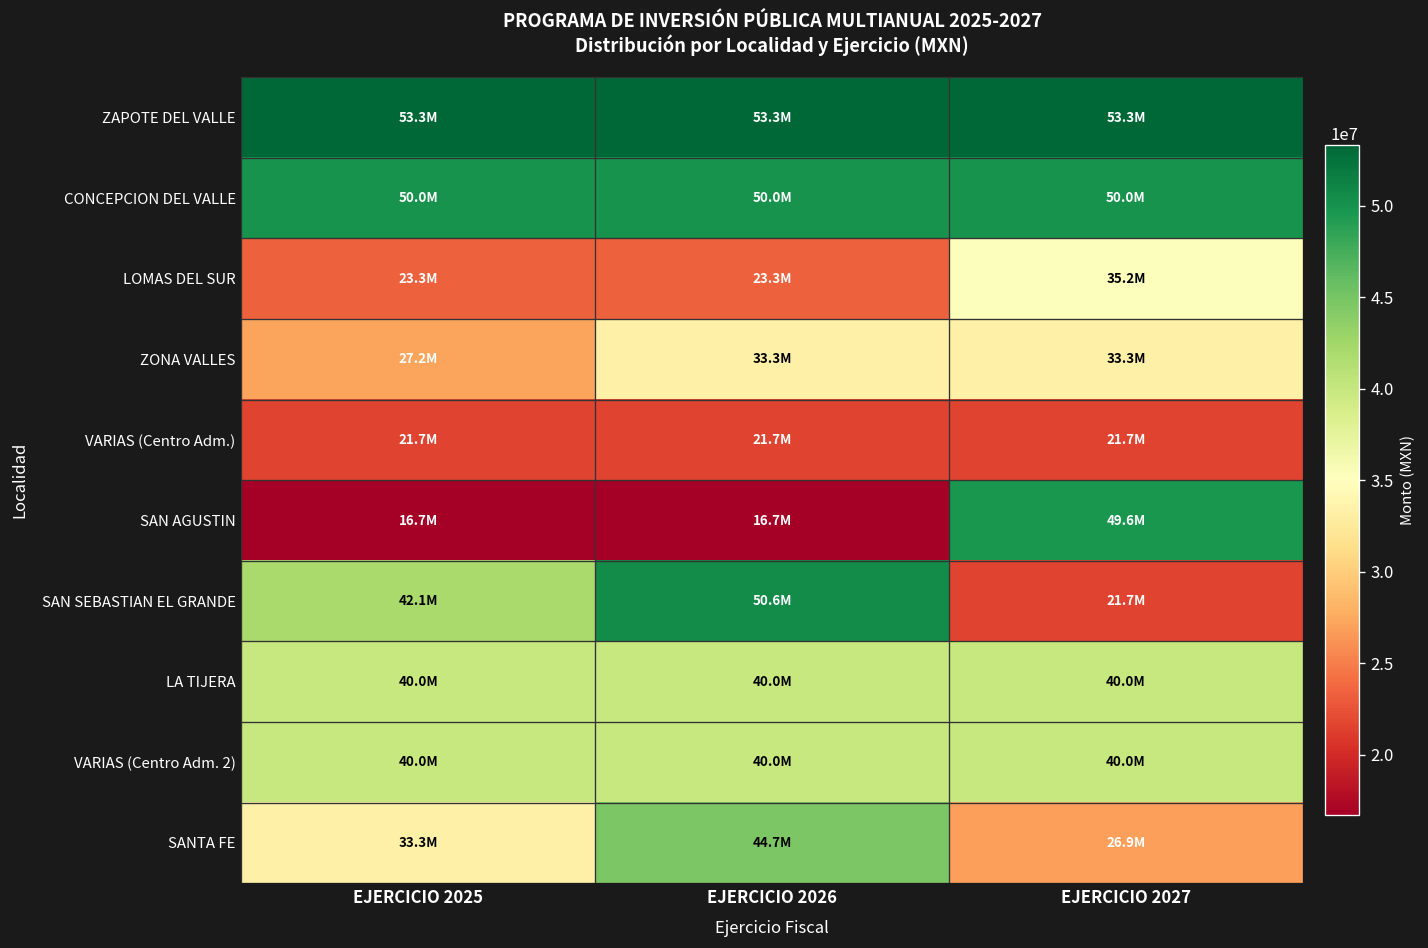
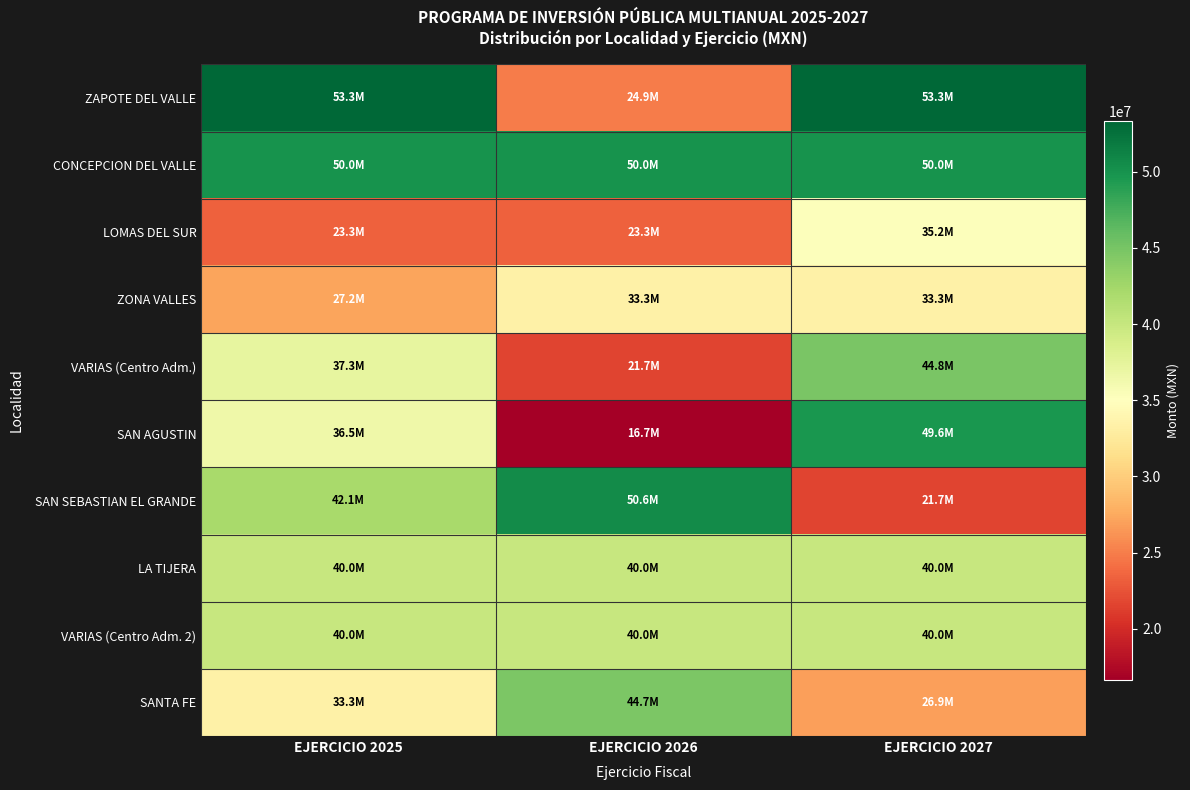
ZAPOTE DEL VALLE, EJERCICIO 2026: 53.3M -> 24.9M
VARIAS (Centro Adm.), EJERCICIO 2025: 21.7M -> 37.3M
VARIAS (Centro Adm.), EJERCICIO 2027: 21.7M -> 44.8M
SAN AGUSTIN, EJERCICIO 2025: 16.7M -> 36.5M
